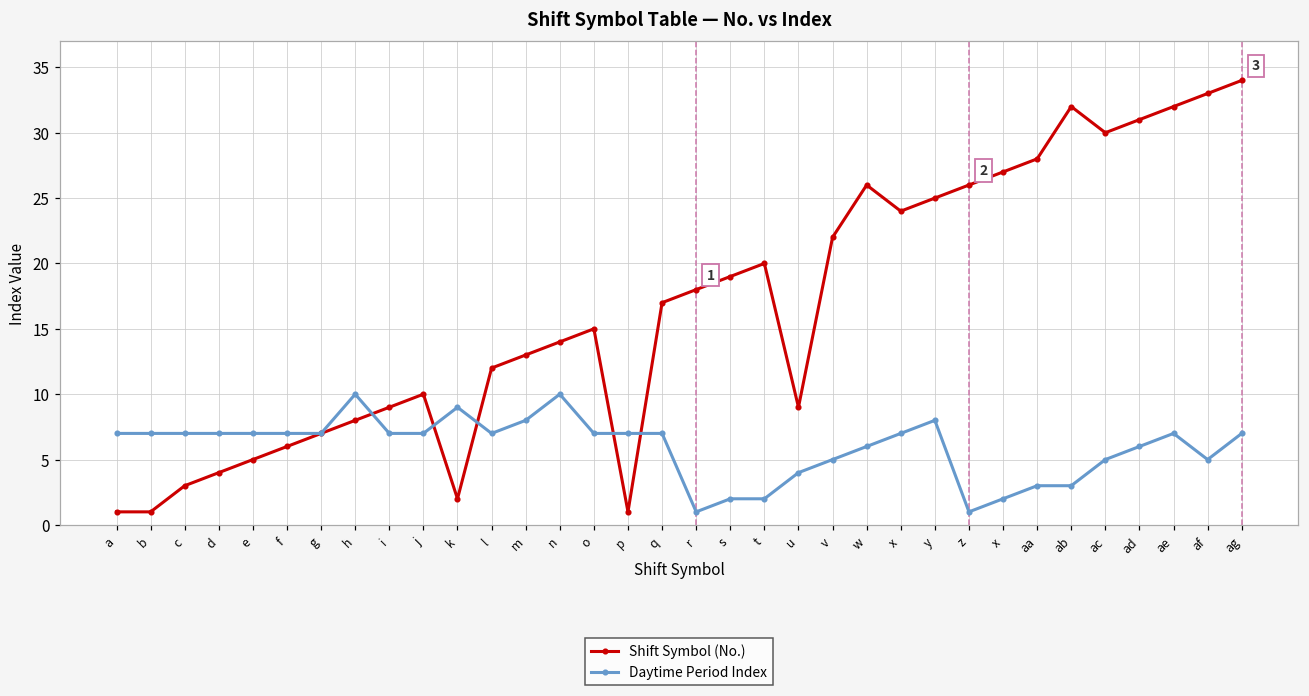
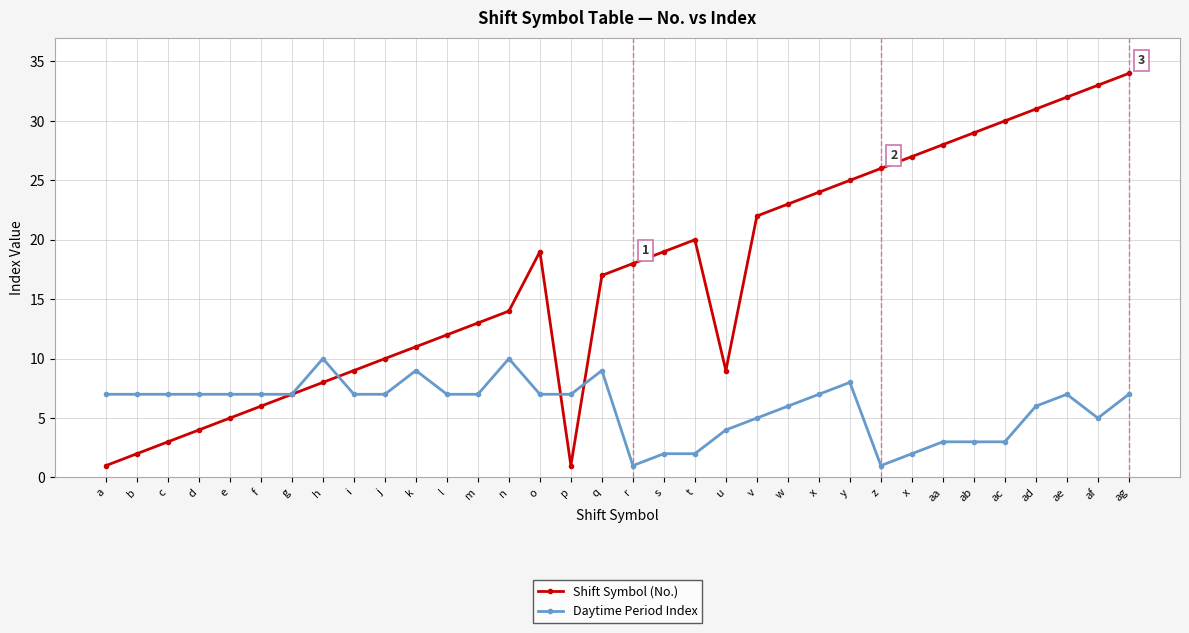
Shift Symbol (No.), b: 1 -> 2
Shift Symbol (No.), k: 2 -> 11
Daytime Period Index, m: 8 -> 7
Shift Symbol (No.), o: 15 -> 19
Daytime Period Index, q: 7 -> 9
Shift Symbol (No.), w: 26 -> 23
Shift Symbol (No.), ab: 32 -> 29
Daytime Period Index, ac: 5 -> 3
